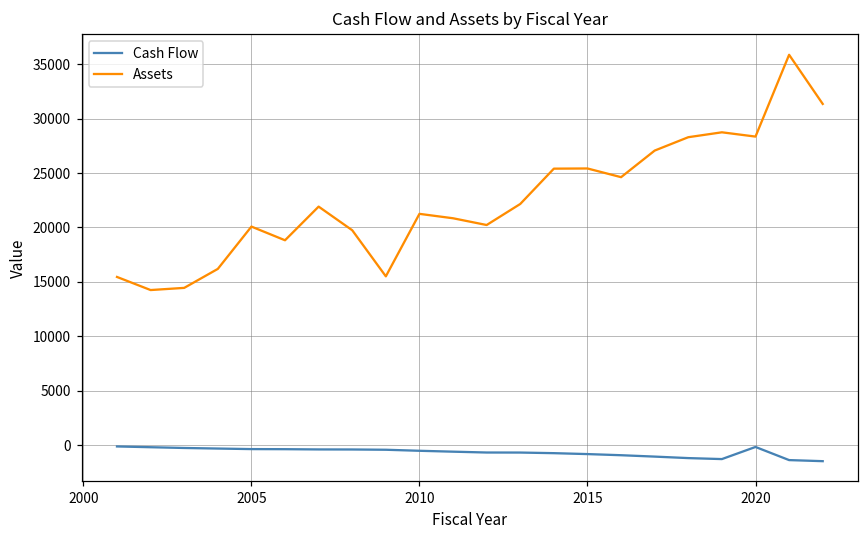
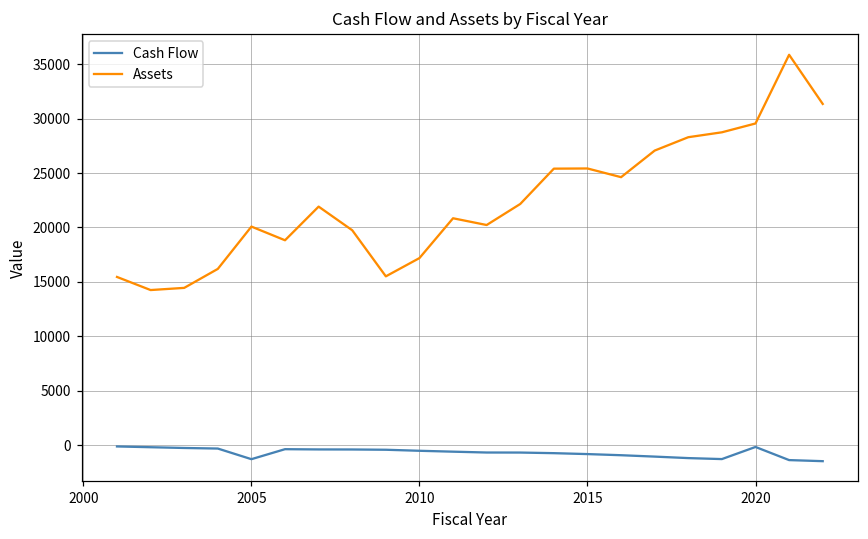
Cash Flow, 2005: 0 -> -1000
Assets, 2010: 21000 -> 17000
Assets, 2020: 28000 -> 30000
